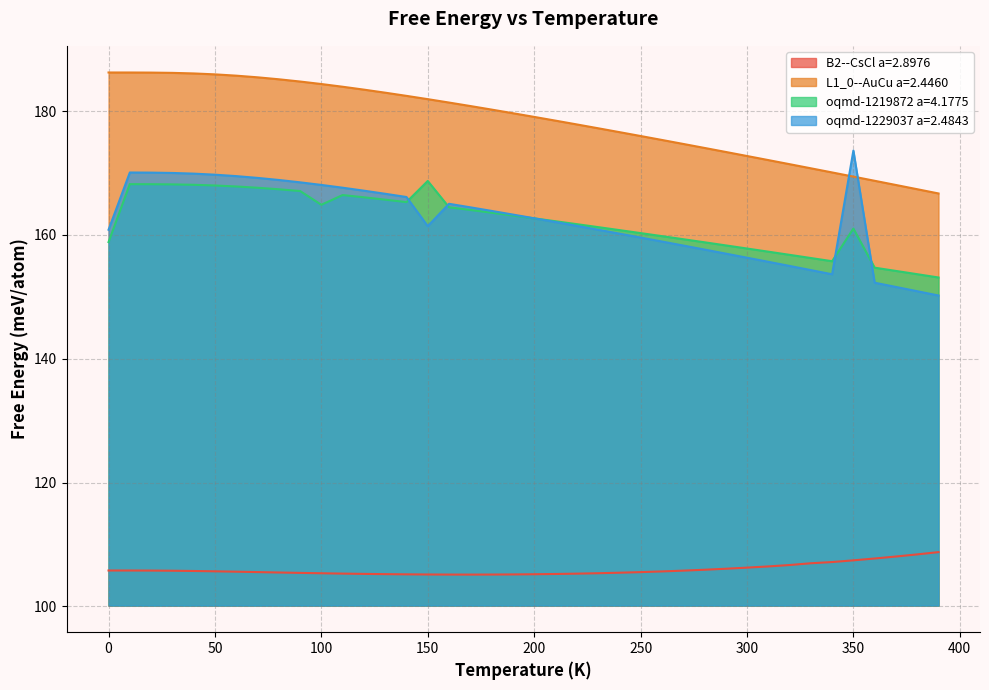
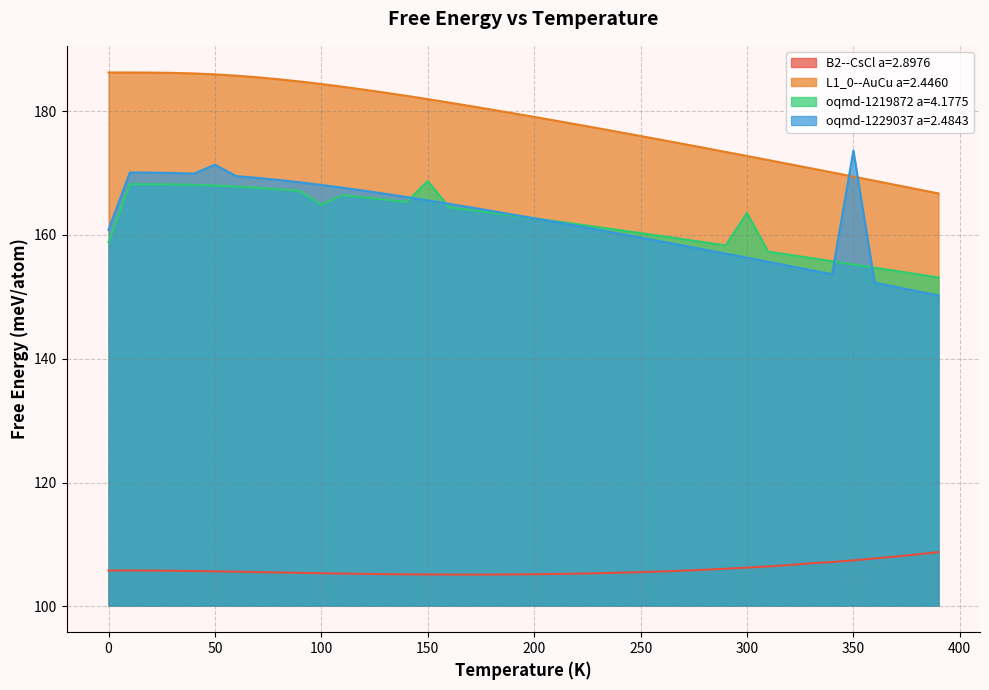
oqmd-1229037 a=2.4843, 50: 170 -> 171
oqmd-1229037 a=2.4843, 150: 161 -> 166
oqmd-1219872 a=4.1775, 300: 158 -> 164
oqmd-1219872 a=4.1775, 350: 161 -> 155
